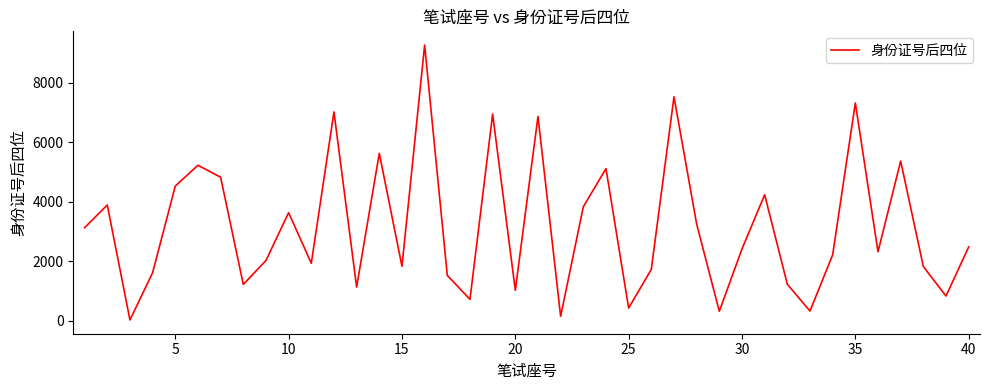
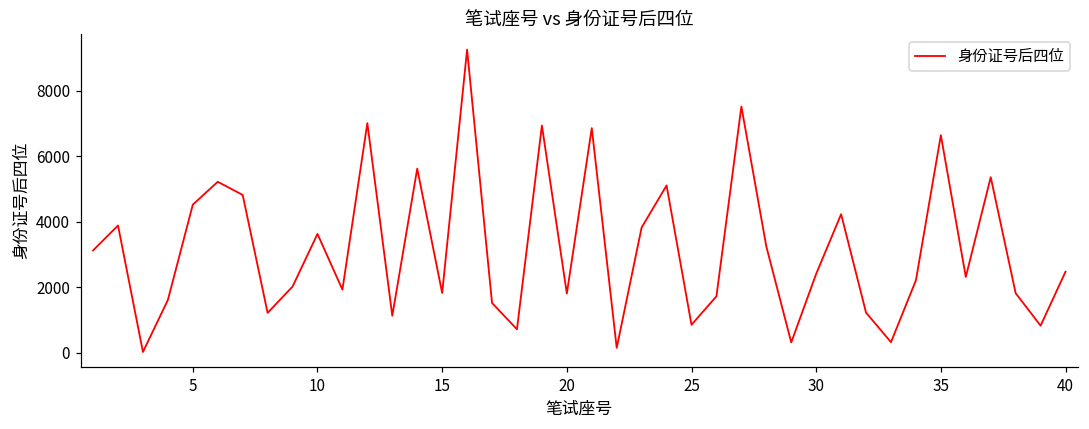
20: 1000 -> 1800
25: 400 -> 900
35: 7300 -> 6600
